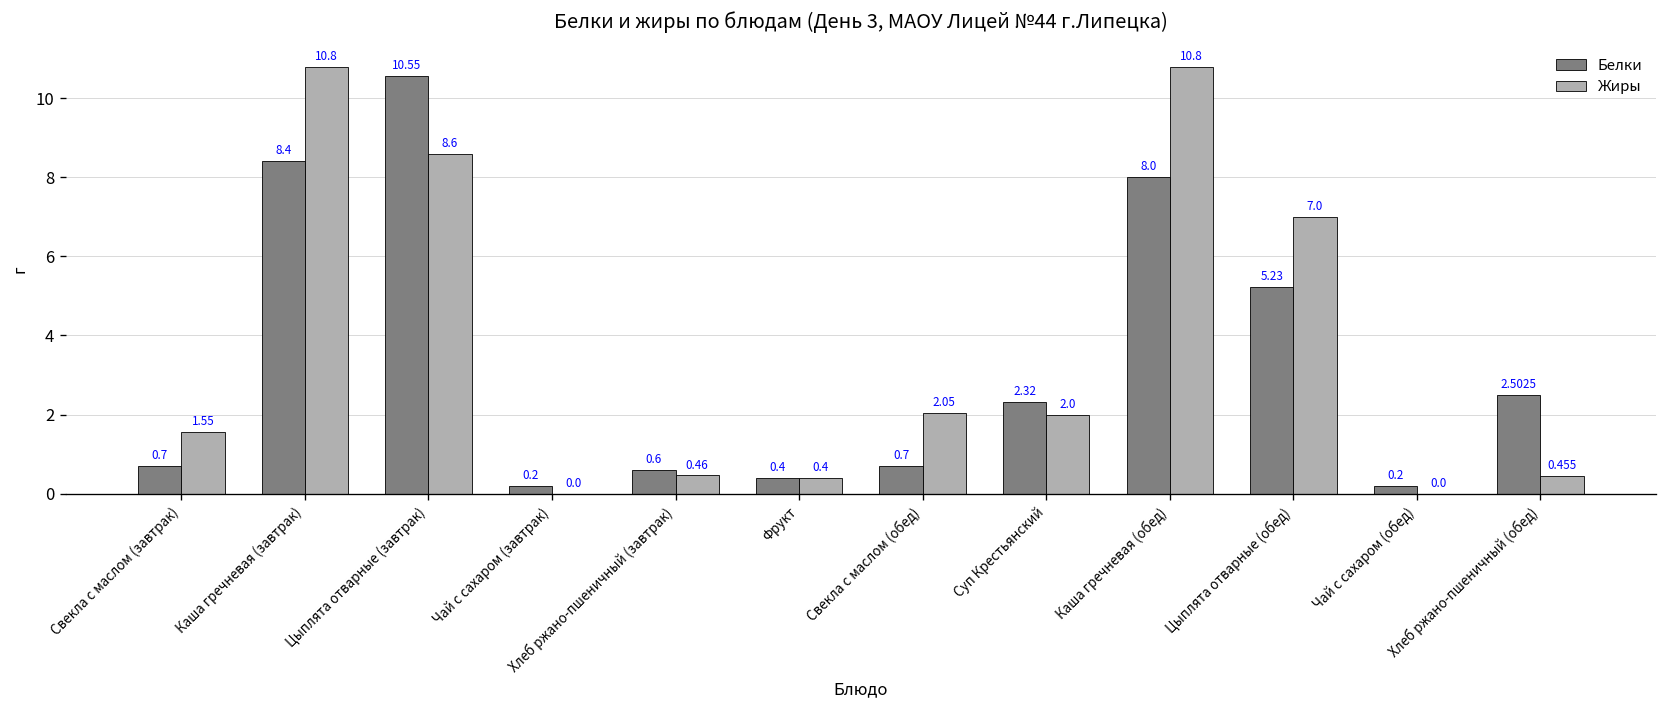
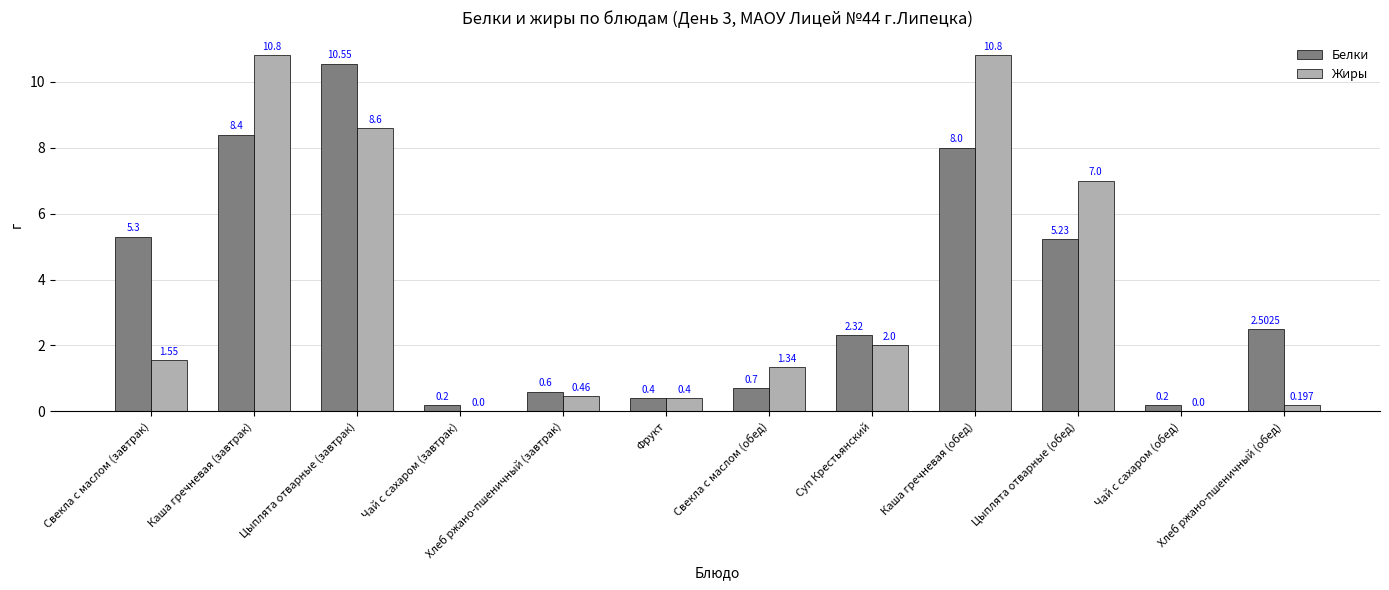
Белки, Свекла с маслом (завтрак): 0.7 -> 5.3
Жиры, Свекла с маслом (обед): 2.05 -> 1.34
Жиры, Хлеб ржано-пшеничный (обед): 0.455 -> 0.197
